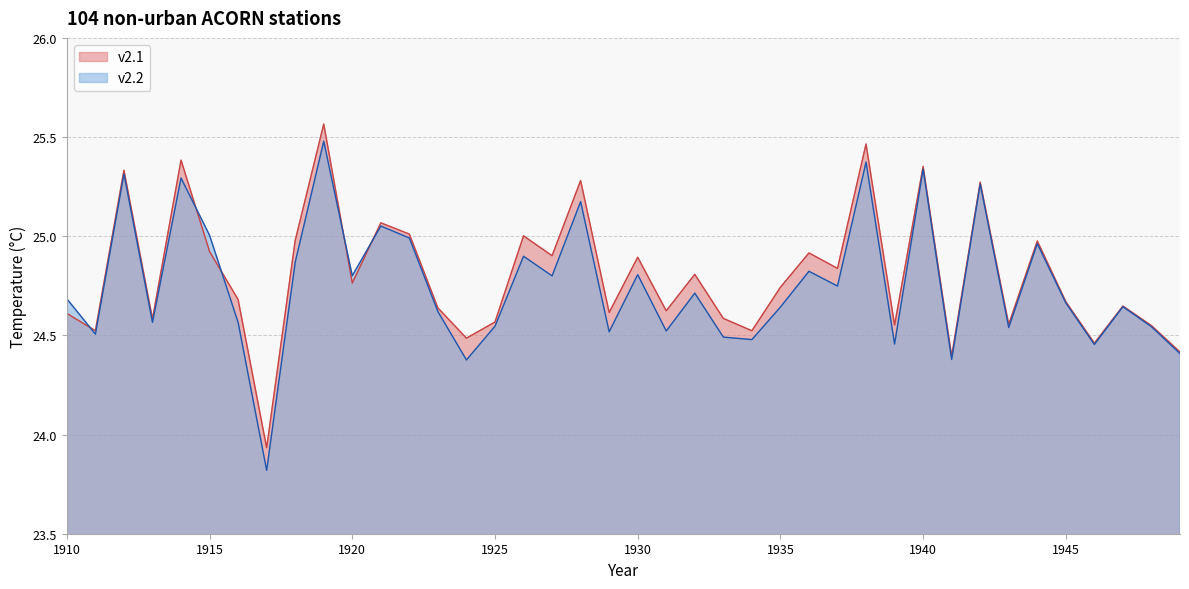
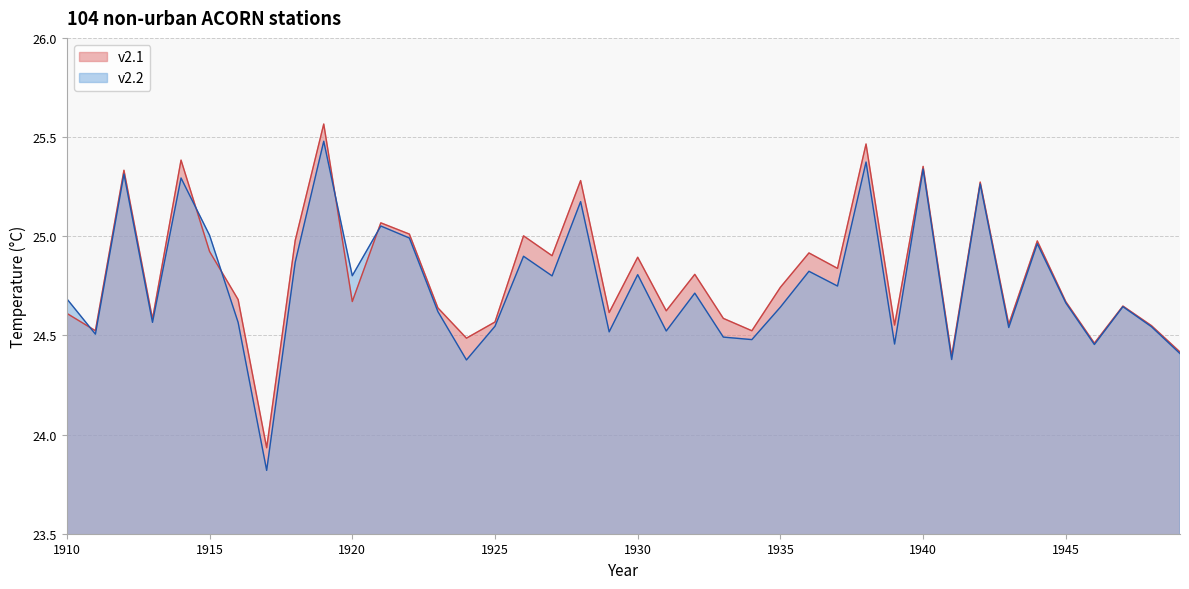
v2.1, 1920: 24.76 -> 24.67
